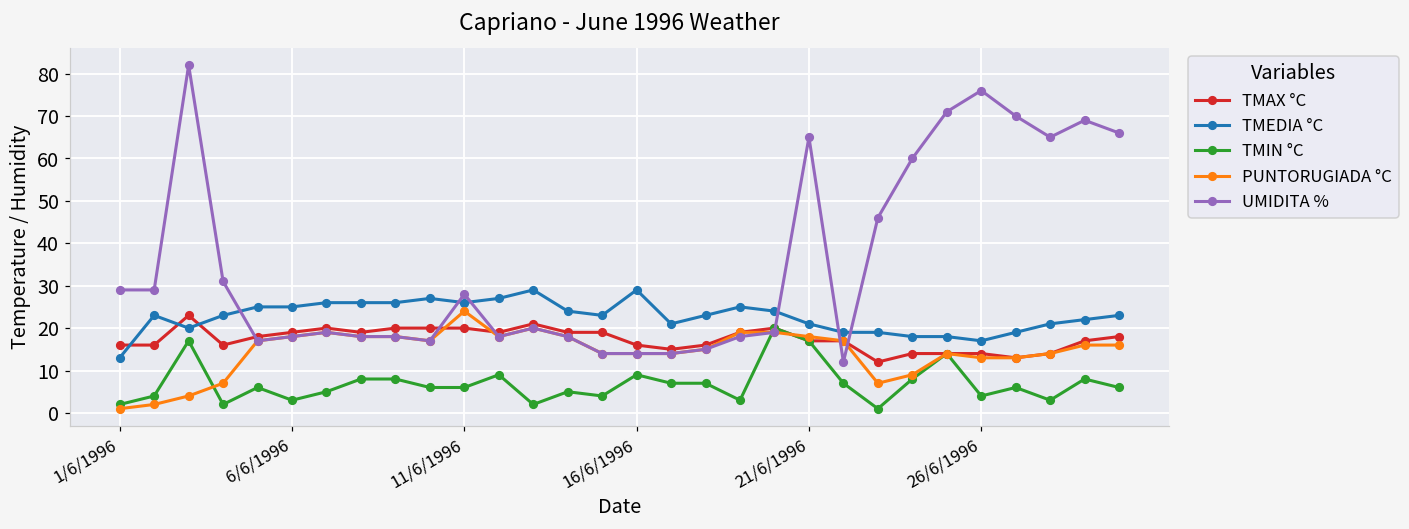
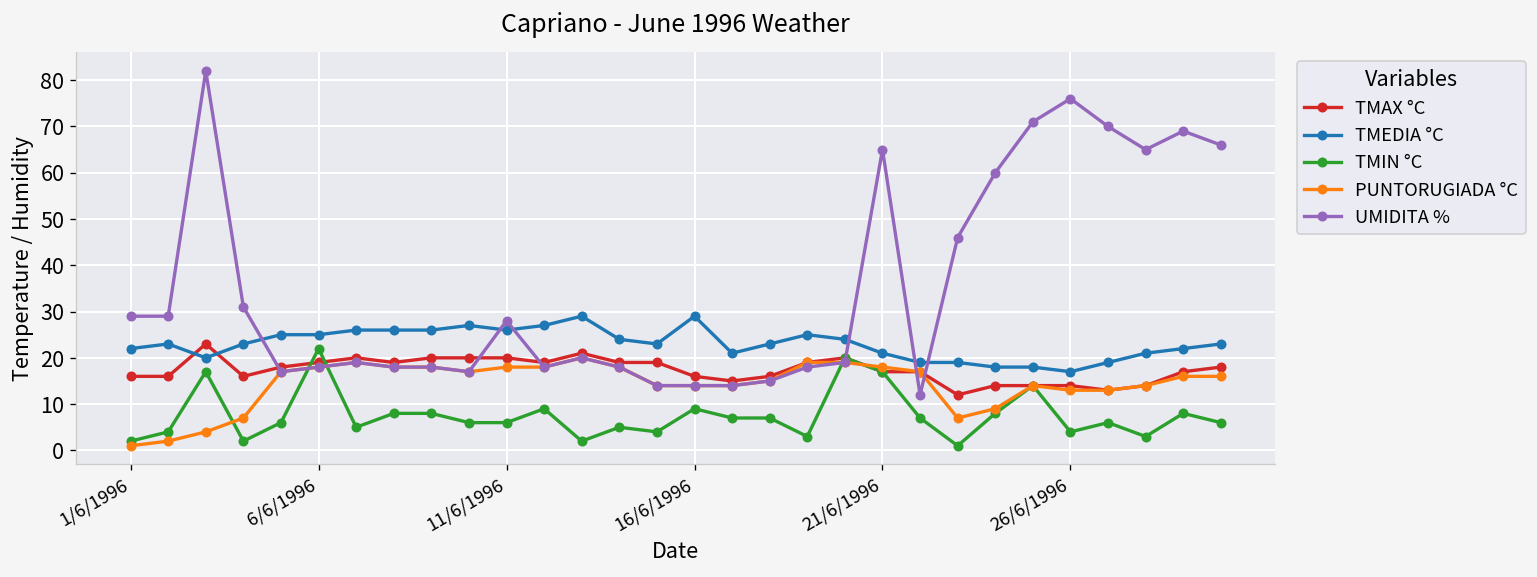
TMEDIA °C, 1/6/1996: 13 -> 22
TMIN °C, 6/6/1996: 3 -> 22
PUNTORUGIADA °C, 11/6/1996: 24 -> 18
